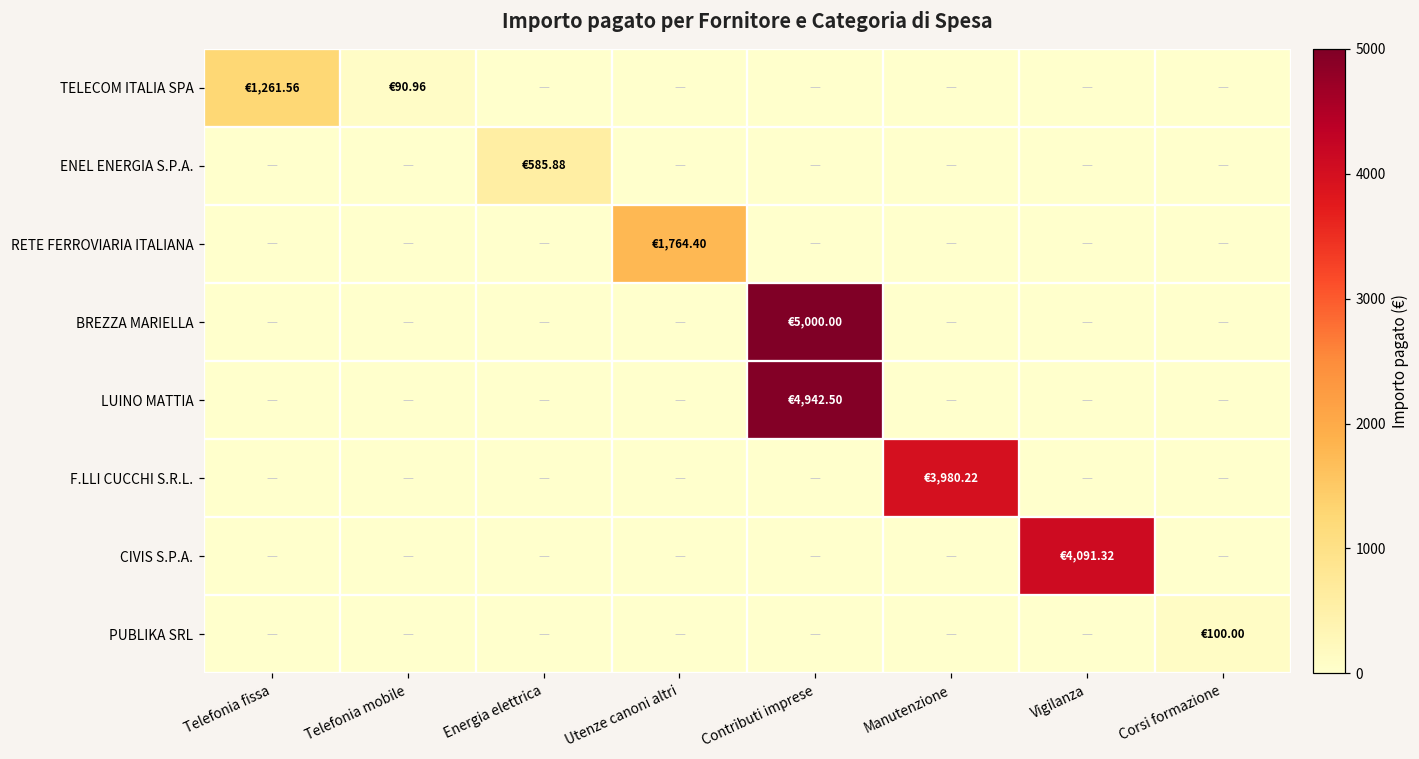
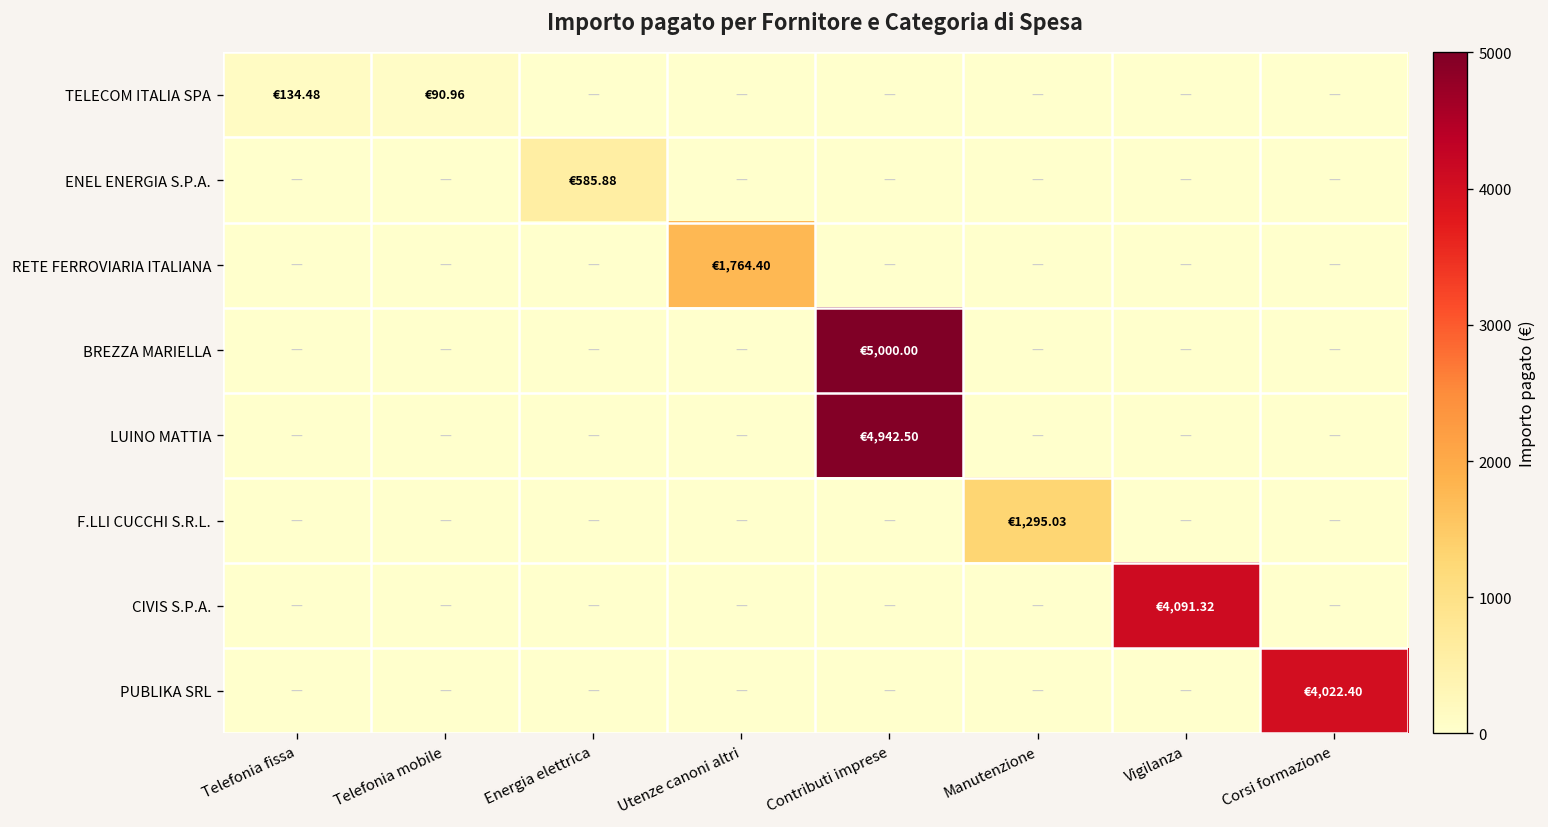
TELECOM ITALIA SPA, Telefonia fissa: €1,261.56 -> €134.48
F.LLI CUCCHI S.R.L., Manutenzione: €3,980.22 -> €1,295.03
PUBLIKA SRL, Corsi formazione: €100.00 -> €4,022.40
